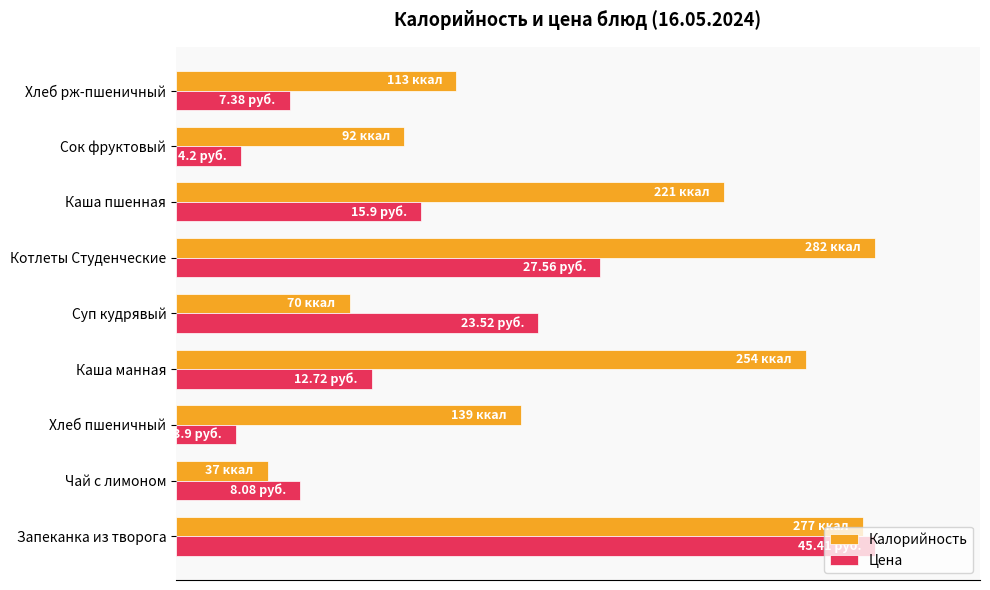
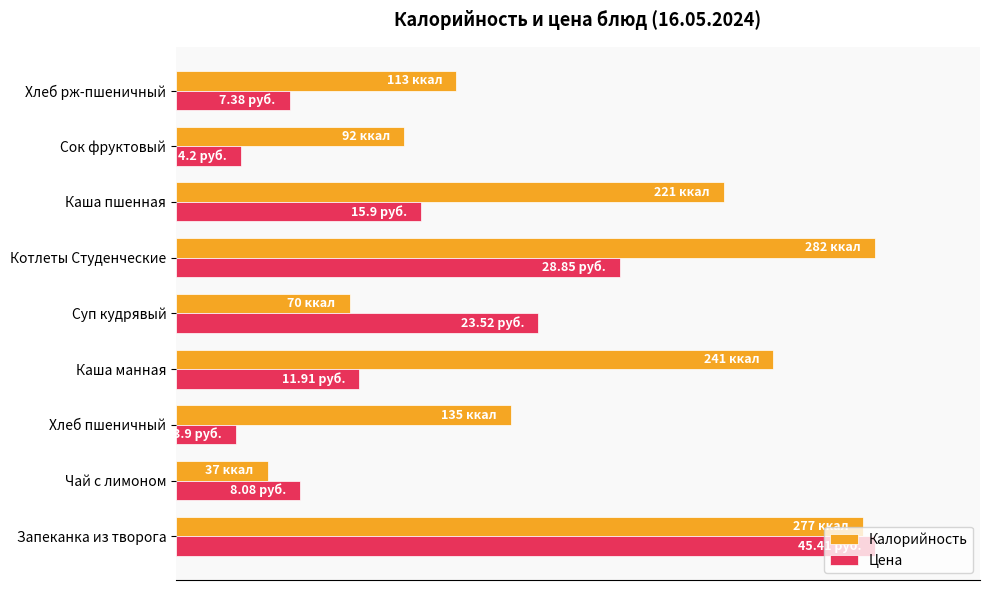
Цена, Котлеты Студенческие: 27.56 -> 28.85
Калорийность, Каша манная: 254 -> 241
Цена, Каша манная: 12.72 -> 11.91
Калорийность, Хлеб пшеничный: 139 -> 135
